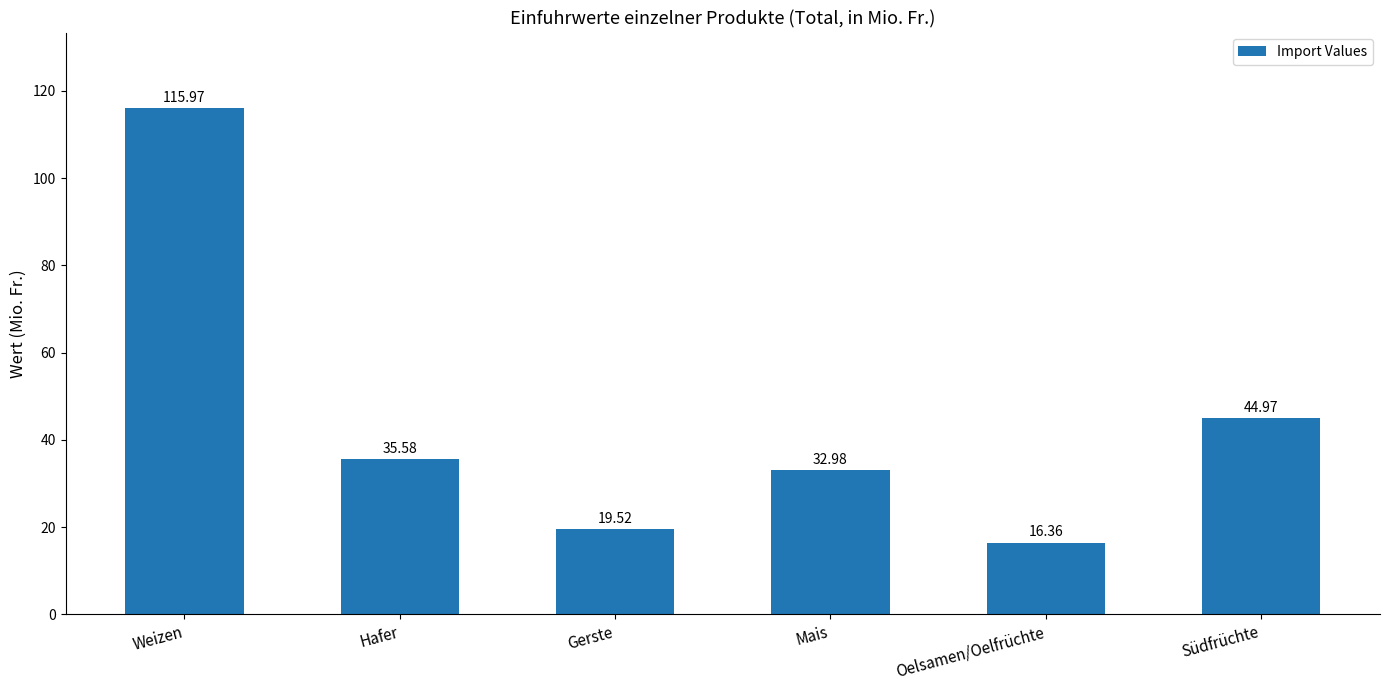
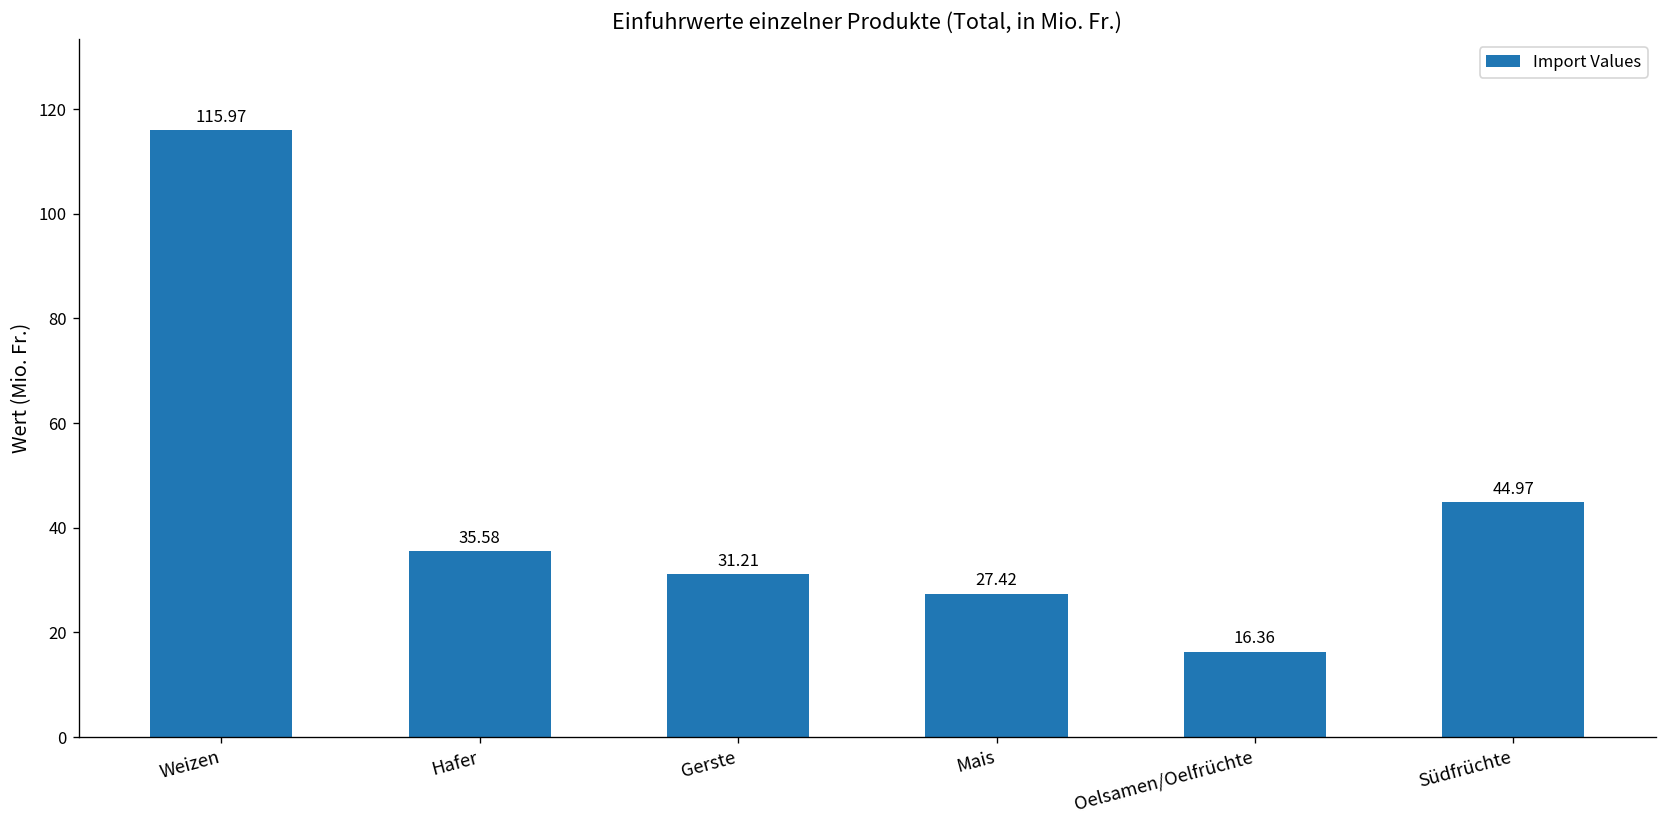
Gerste: 19.52 -> 31.21
Mais: 32.98 -> 27.42
